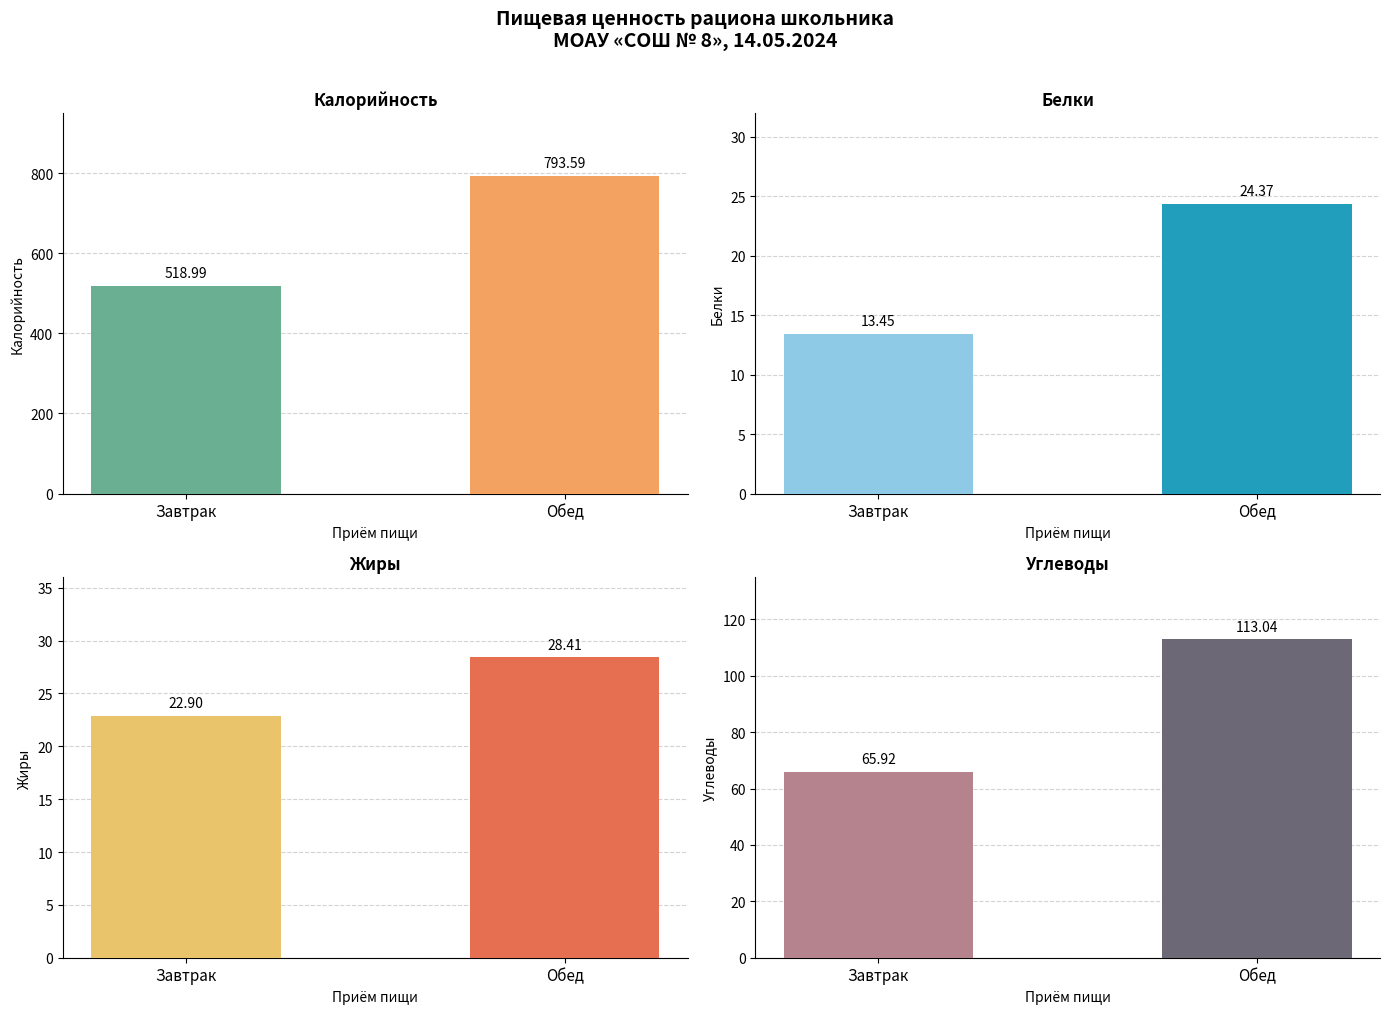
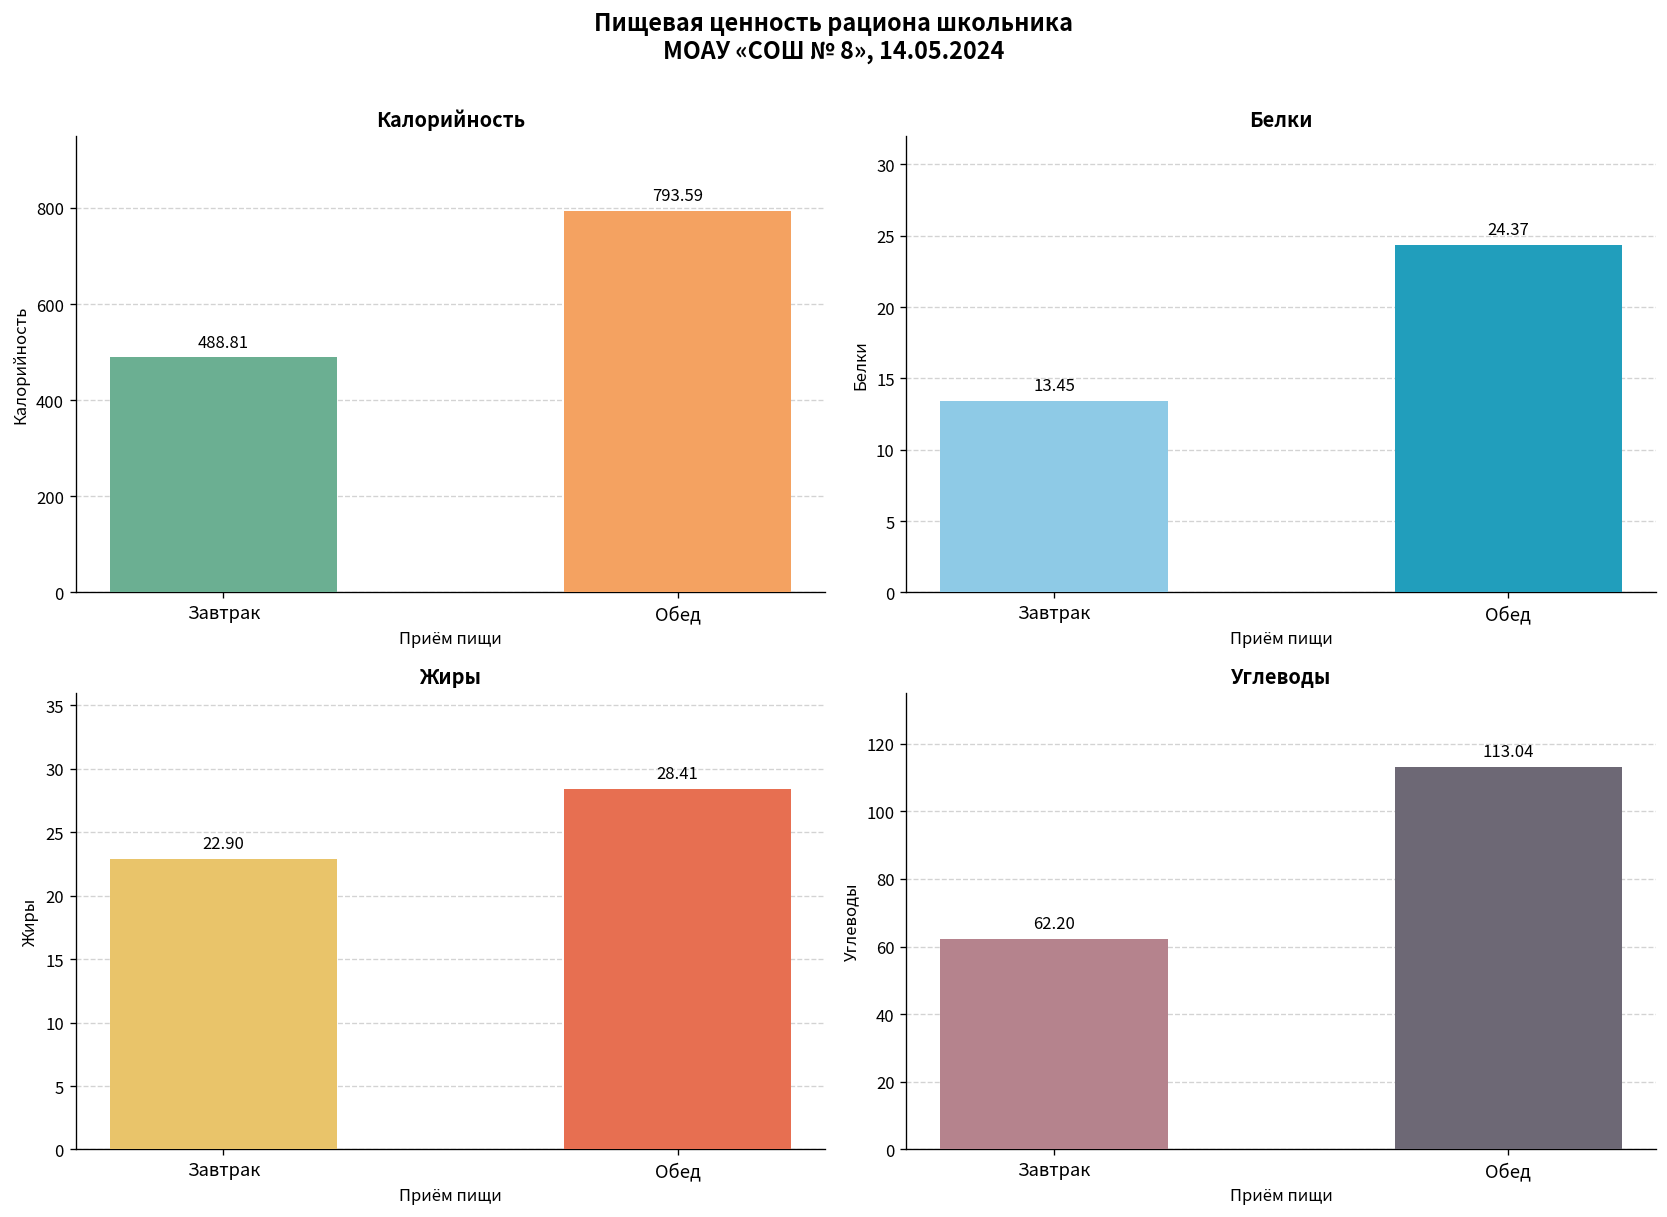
Калорийность, Завтрак: 518.99 -> 488.81
Углеводы, Завтрак: 65.92 -> 62.20
